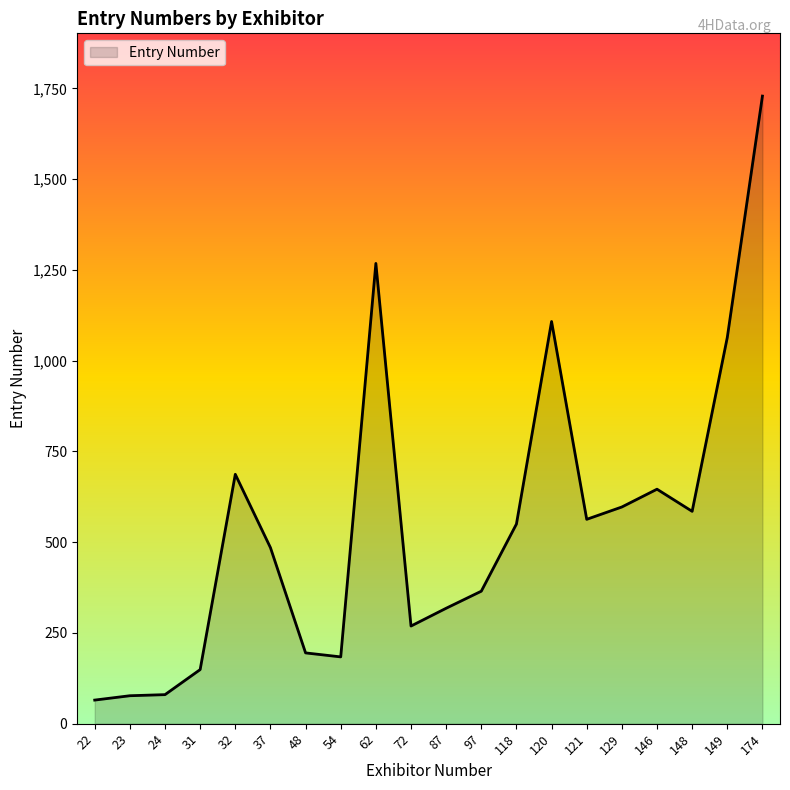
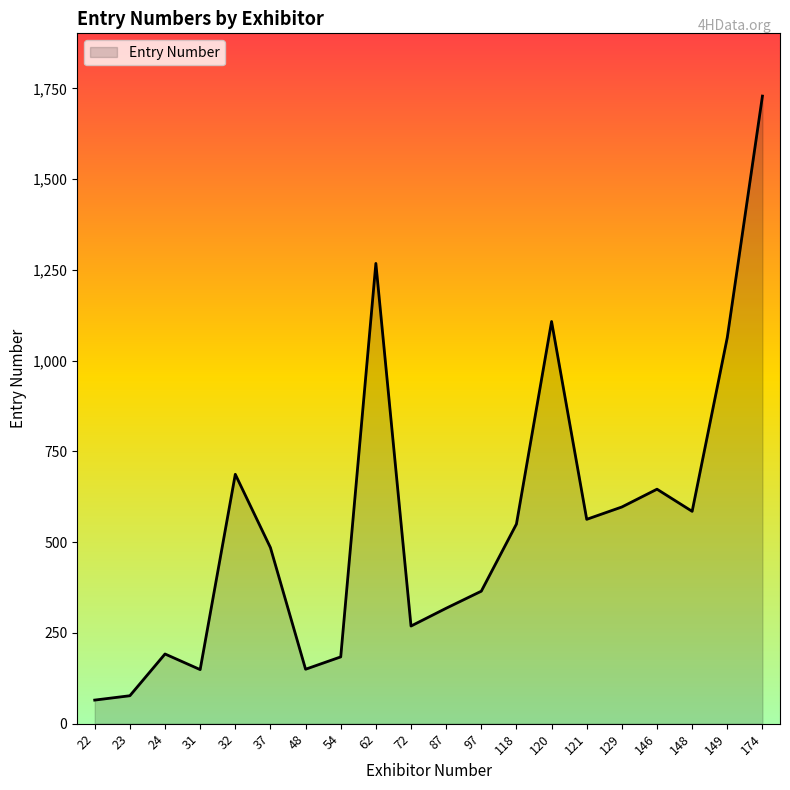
24: 80 -> 190
48: 200 -> 150
